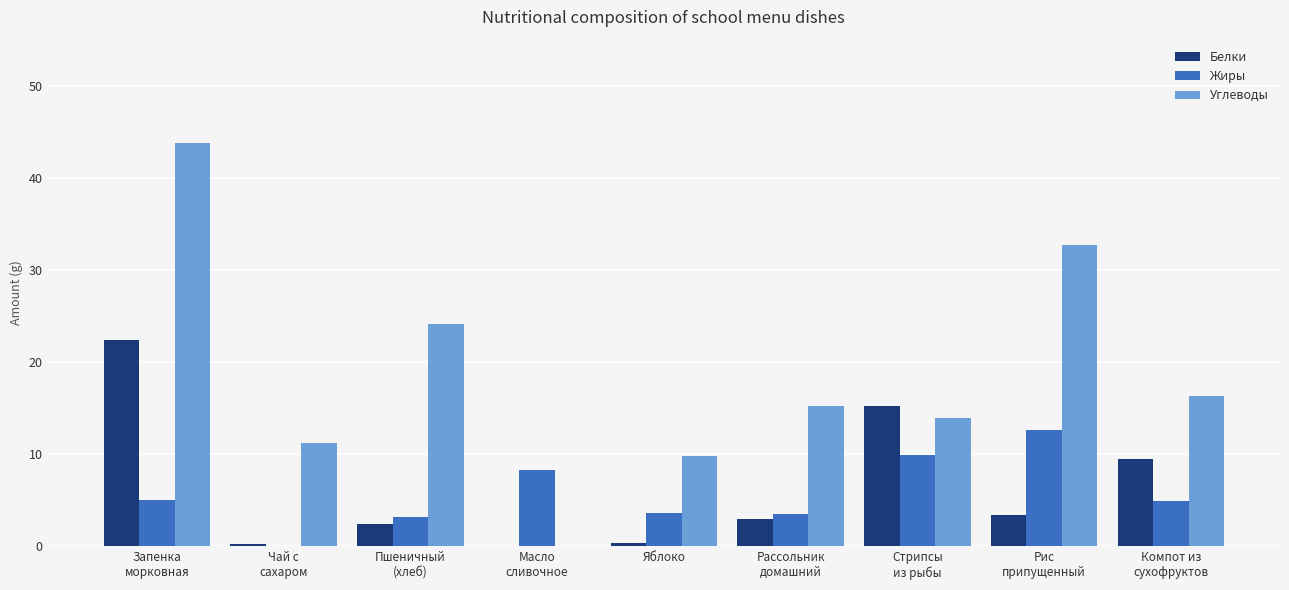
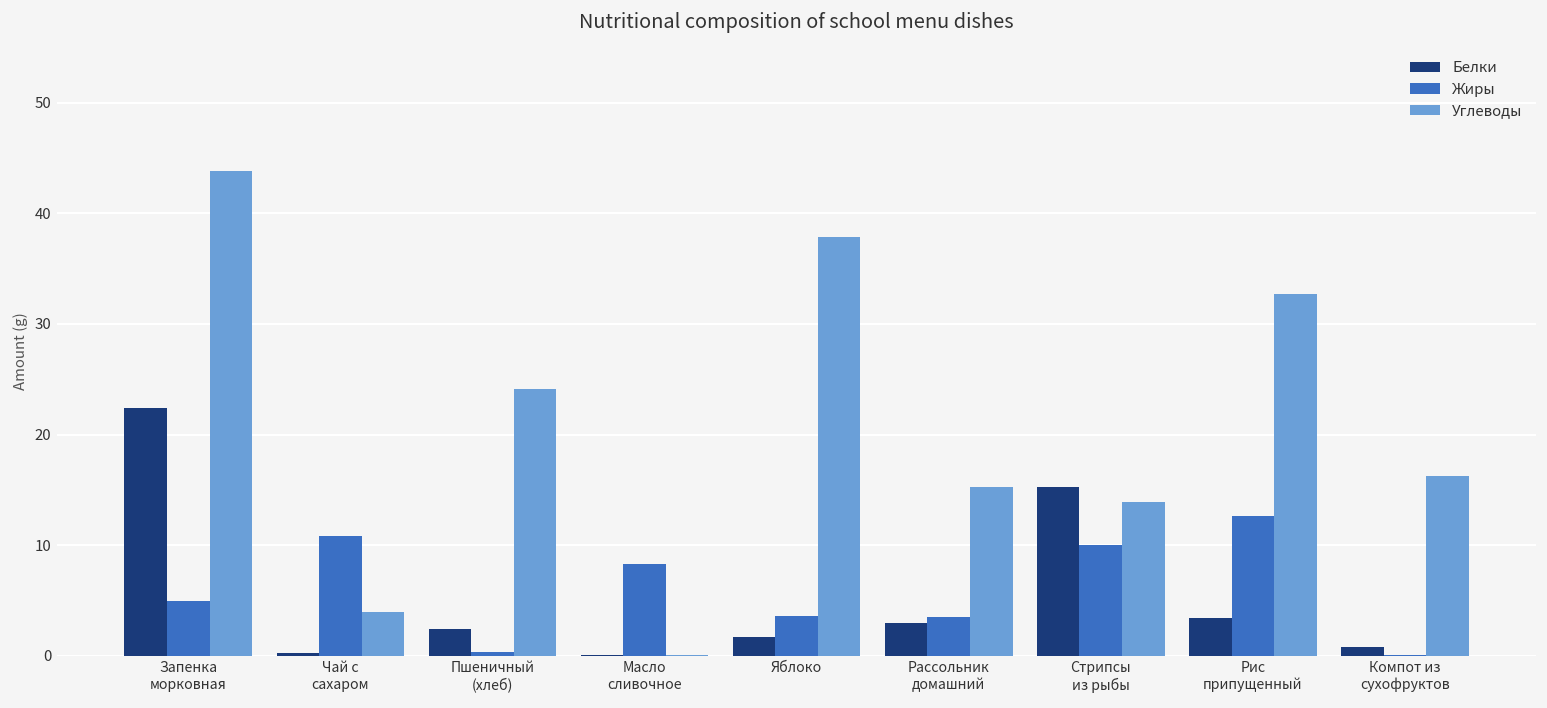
Жиры, Чай с сахаром: 0 -> 11
Углеводы, Чай с сахаром: 11 -> 4
Жиры, Пшеничный (хлеб): 3 -> 0
Белки, Яблоко: 0 -> 2
Углеводы, Яблоко: 10 -> 38
Белки, Компот из сухофруктов: 9 -> 1
Жиры, Компот из сухофруктов: 5 -> 0
